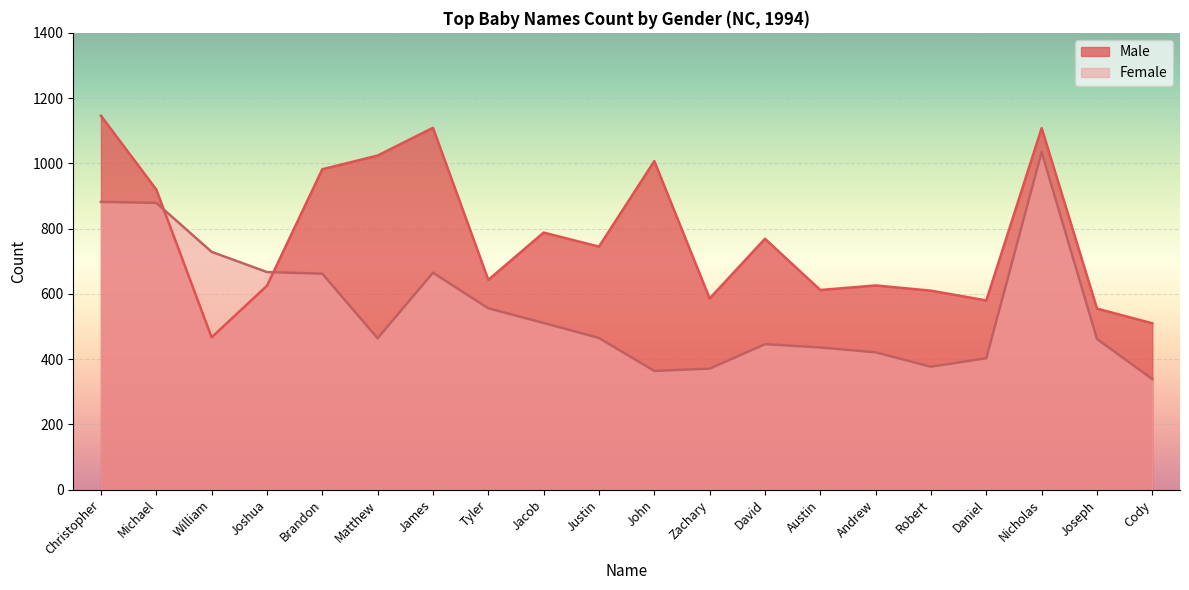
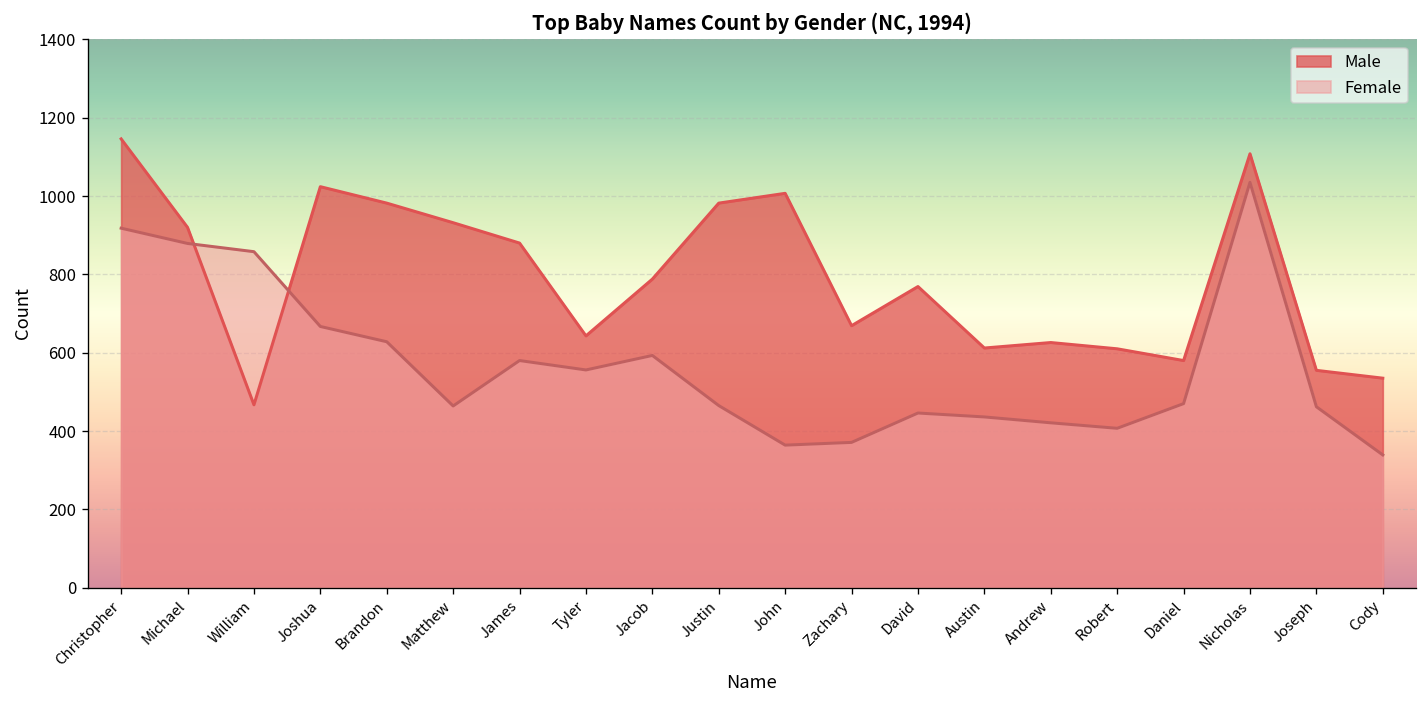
Female, Christopher: 880 -> 920
Female, William: 730 -> 860
Male, Joshua: 630 -> 1020
Female, Brandon: 660 -> 630
Male, Matthew: 1020 -> 930
Male, James: 1110 -> 880
Female, James: 670 -> 580
Female, Jacob: 510 -> 590
Male, Justin: 750 -> 980
Male, Zachary: 590 -> 670
Female, Robert: 380 -> 410
Female, Daniel: 400 -> 470
Male, Cody: 510 -> 540
